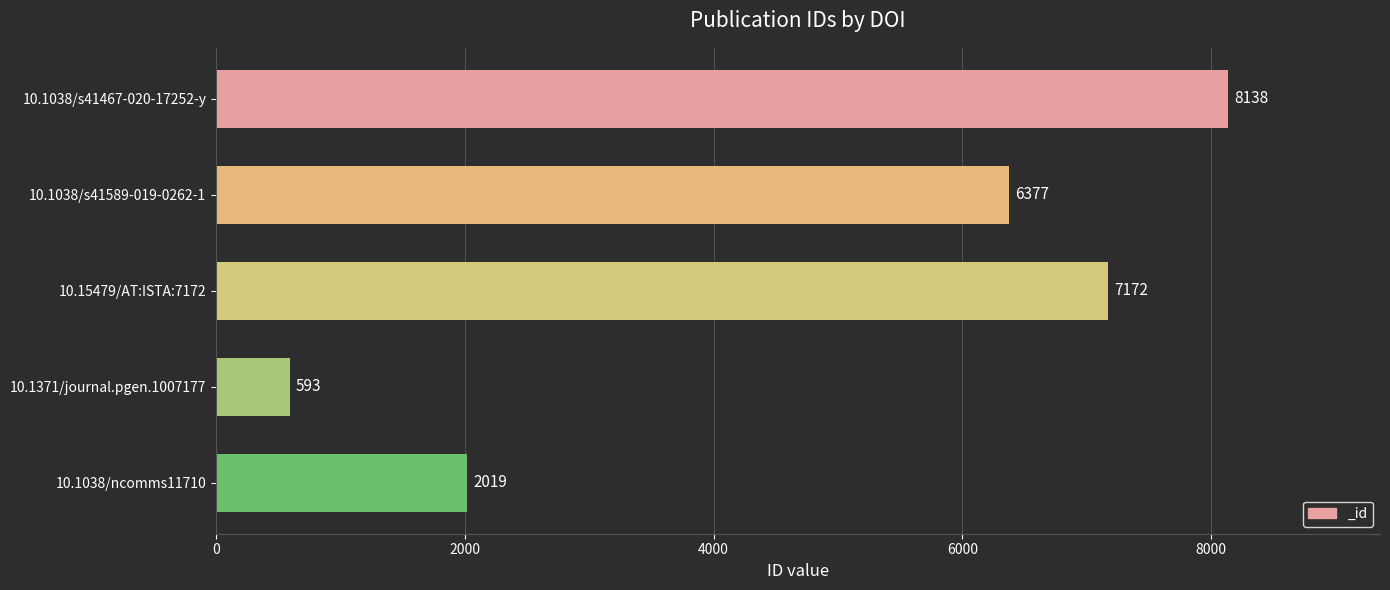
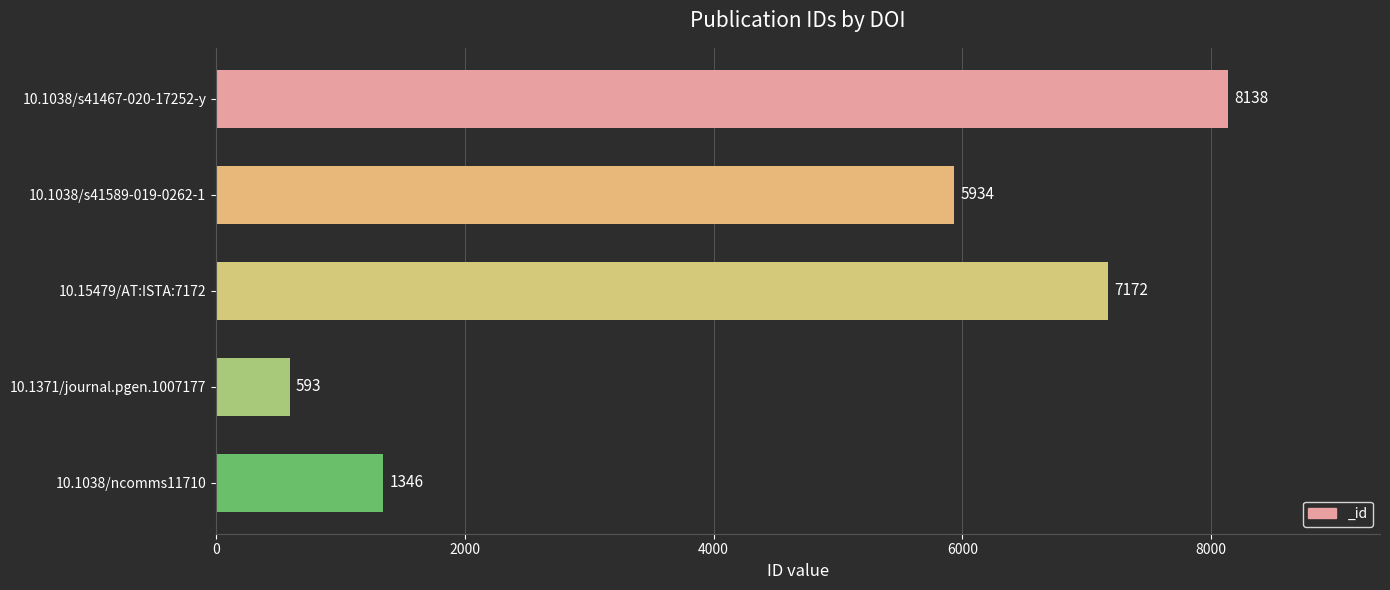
10.1038/s41589-019-0262-1: 6377 -> 5934
10.1038/ncomms11710: 2019 -> 1346
